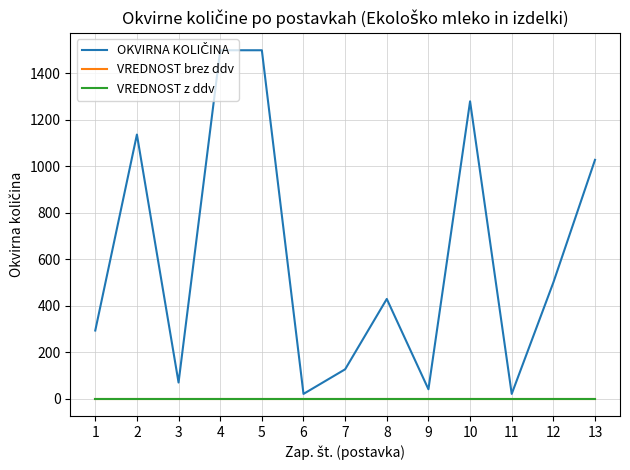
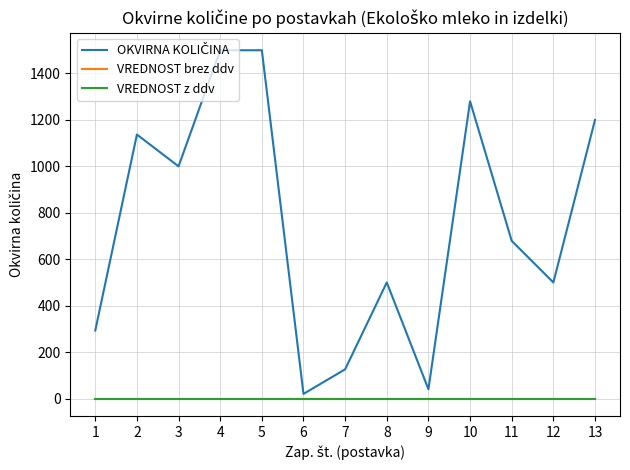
OKVIRNA KOLIČINA, 3: 70 -> 1000
OKVIRNA KOLIČINA, 8: 430 -> 500
OKVIRNA KOLIČINA, 11: 20 -> 680
OKVIRNA KOLIČINA, 13: 1030 -> 1200
